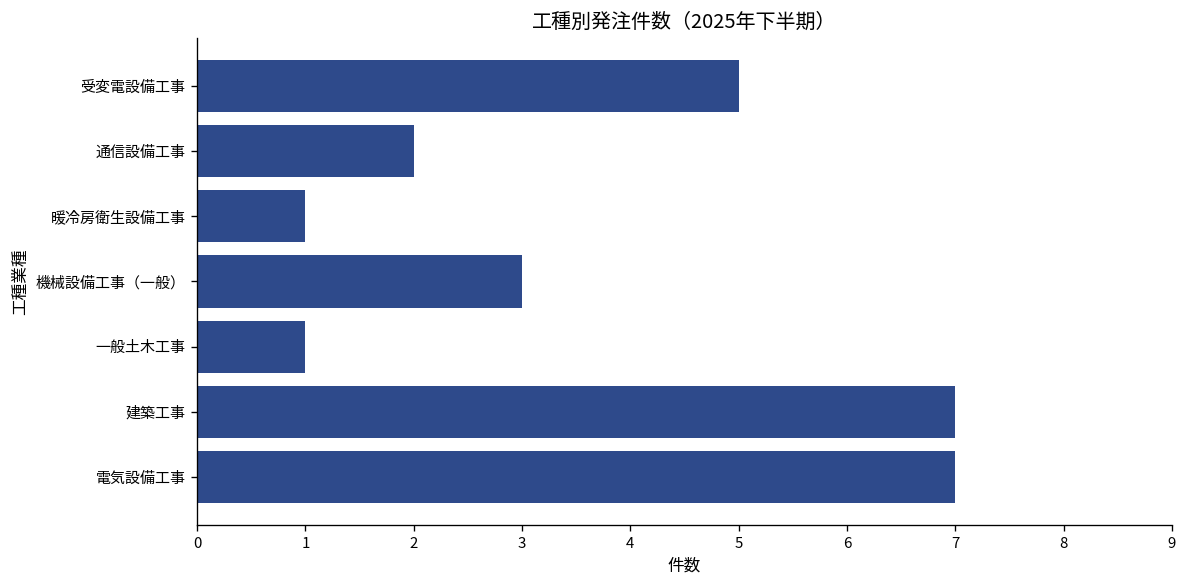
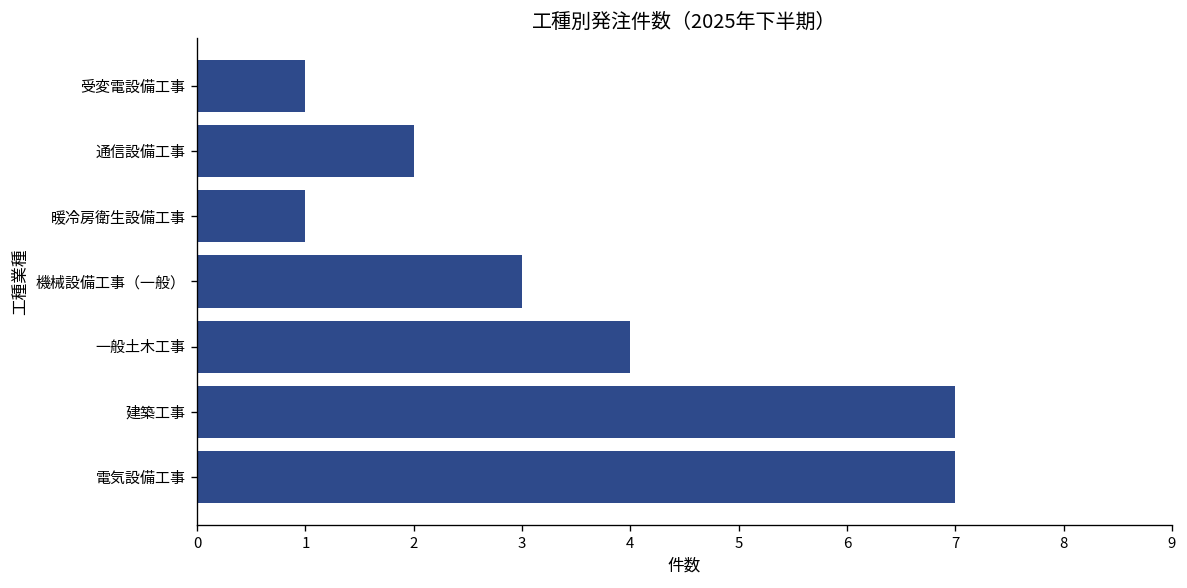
受変電設備工事: 5 -> 1
一般土木工事: 1 -> 4
